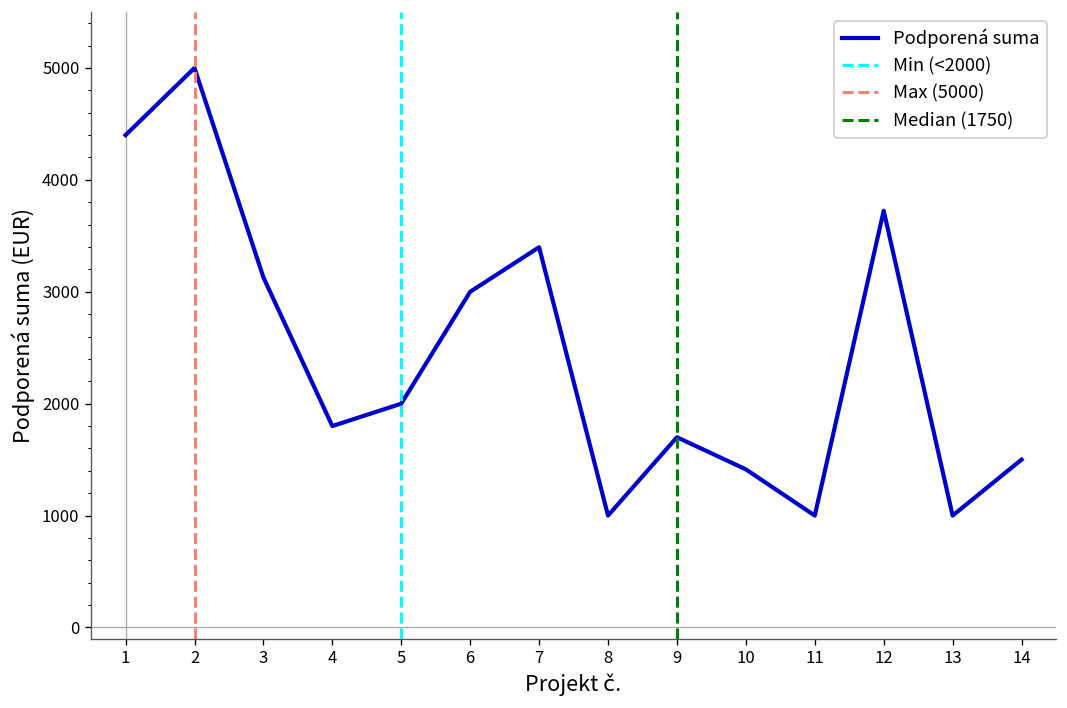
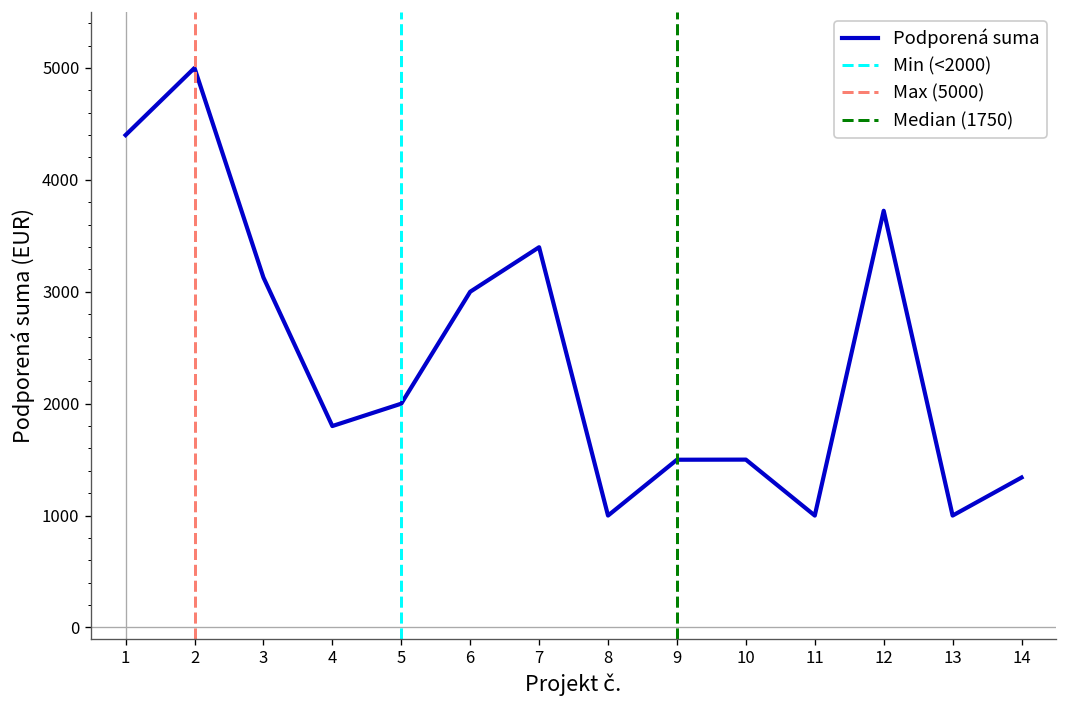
9: 1700 -> 1500
10: 1400 -> 1500
14: 1500 -> 1300
